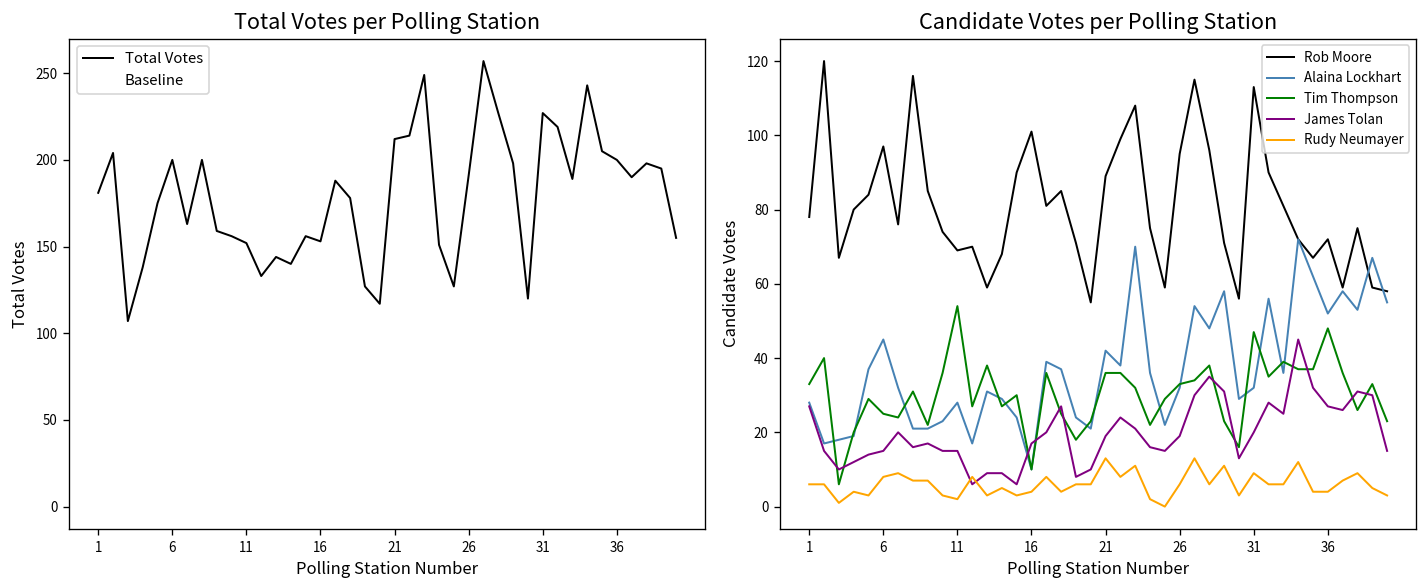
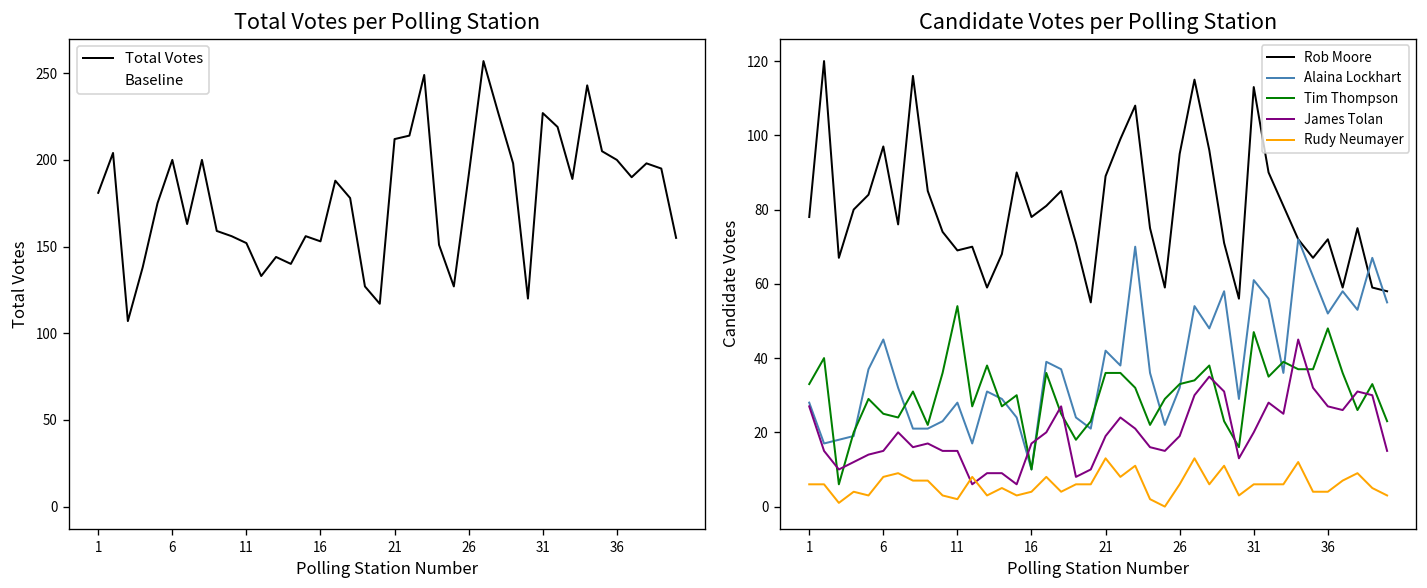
Candidate Votes per Polling Station, Rob Moore, 16: 101 -> 78
Candidate Votes per Polling Station, Alaina Lockhart, 31: 32 -> 61
Candidate Votes per Polling Station, Rudy Neumayer, 31: 9 -> 6
